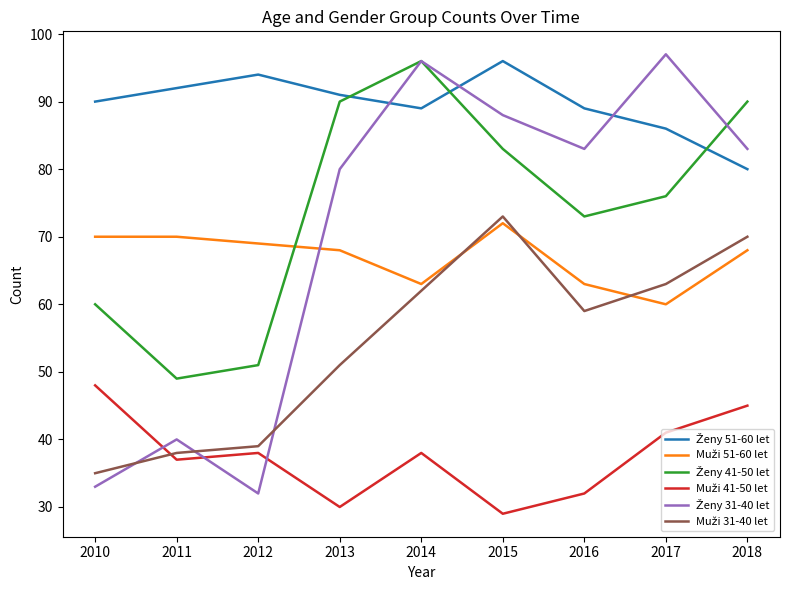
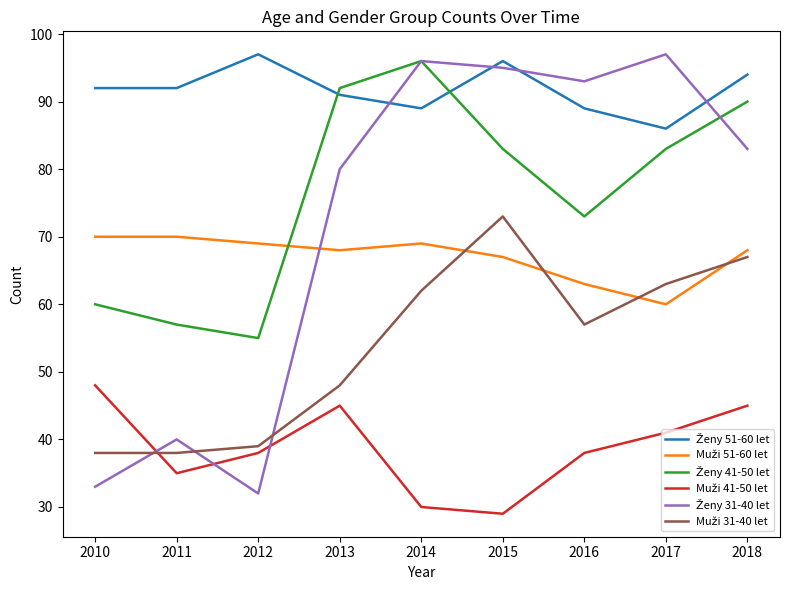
Ženy 51-60 let, 2010: 90 -> 92
Muži 31-40 let, 2010: 35 -> 38
Ženy 41-50 let, 2011: 49 -> 57
Muži 41-50 let, 2011: 37 -> 35
Ženy 51-60 let, 2012: 94 -> 97
Ženy 41-50 let, 2012: 51 -> 55
Ženy 41-50 let, 2013: 90 -> 92
Muži 41-50 let, 2013: 30 -> 45
Muži 31-40 let, 2013: 51 -> 48
Muži 51-60 let, 2014: 63 -> 69
Muži 41-50 let, 2014: 38 -> 30
Muži 51-60 let, 2015: 72 -> 67
Ženy 31-40 let, 2015: 88 -> 95
Muži 41-50 let, 2016: 32 -> 38
Ženy 31-40 let, 2016: 83 -> 93
Muži 31-40 let, 2016: 59 -> 57
Ženy 41-50 let, 2017: 76 -> 83
Ženy 51-60 let, 2018: 80 -> 94
Muži 31-40 let, 2018: 70 -> 67
